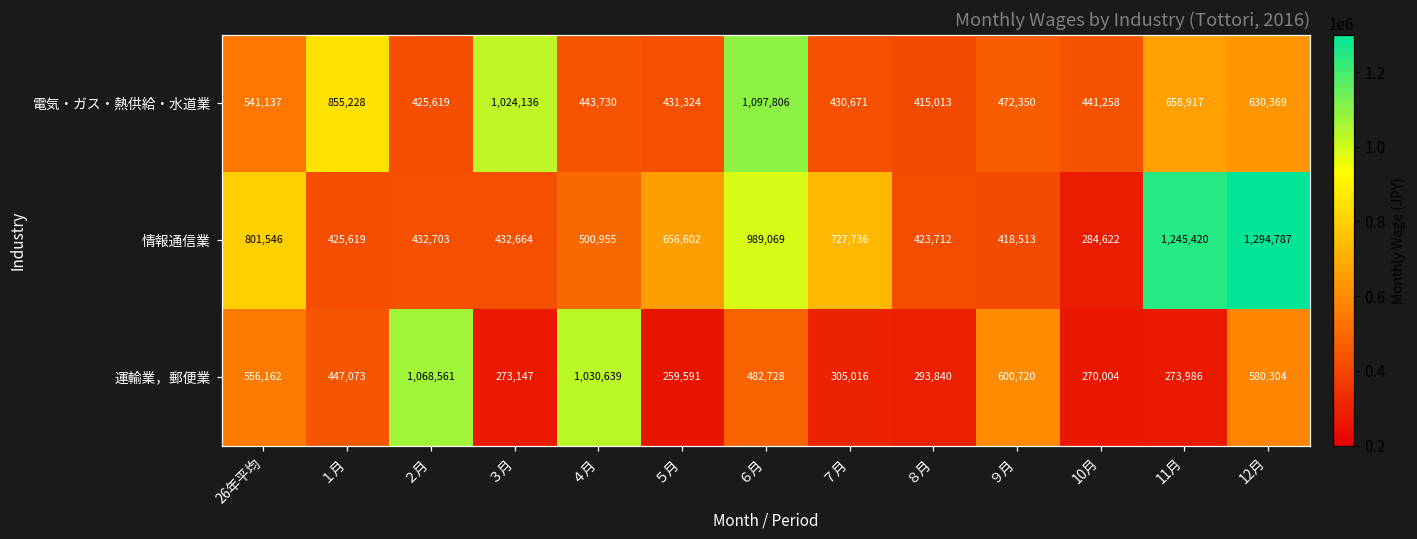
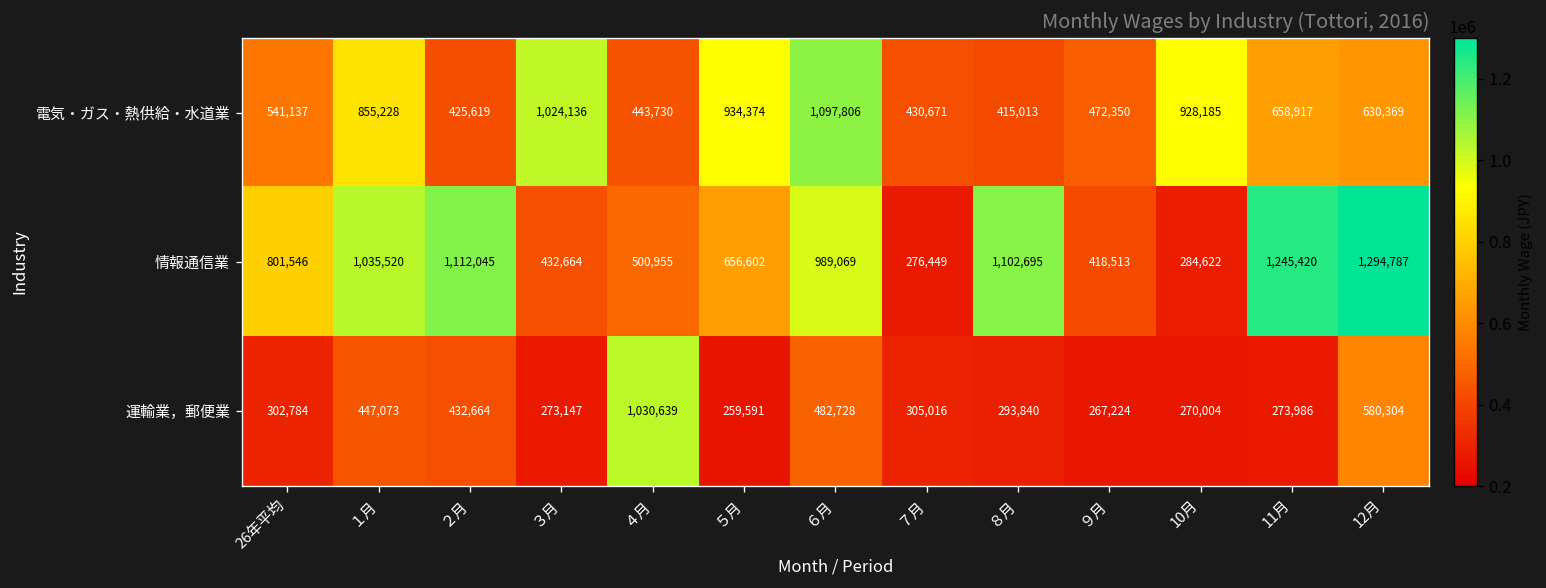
電気・ガス・熱供給・水道業, ５月: 431,324 -> 934,374
電気・ガス・熱供給・水道業, 10月: 441,258 -> 928,185
情報通信業, １月: 425,619 -> 1,035,520
情報通信業, ２月: 432,703 -> 1,112,045
情報通信業, ７月: 727,736 -> 276,449
情報通信業, ８月: 423,712 -> 1,102,695
運輸業，郵便業, 26年平均: 556,162 -> 302,784
運輸業，郵便業, ２月: 1,068,561 -> 432,664
運輸業，郵便業, ９月: 600,720 -> 267,224
